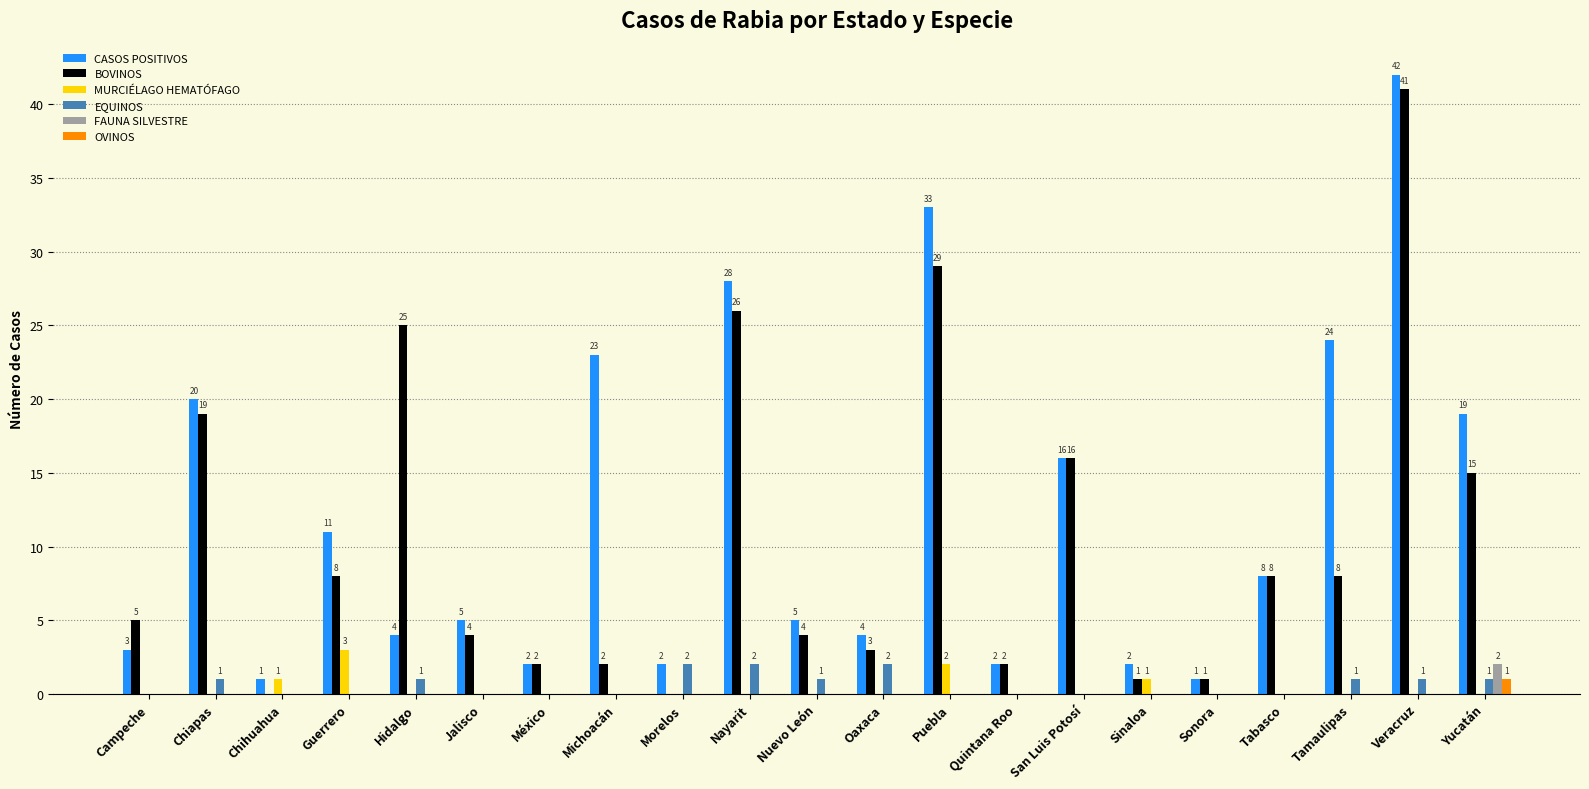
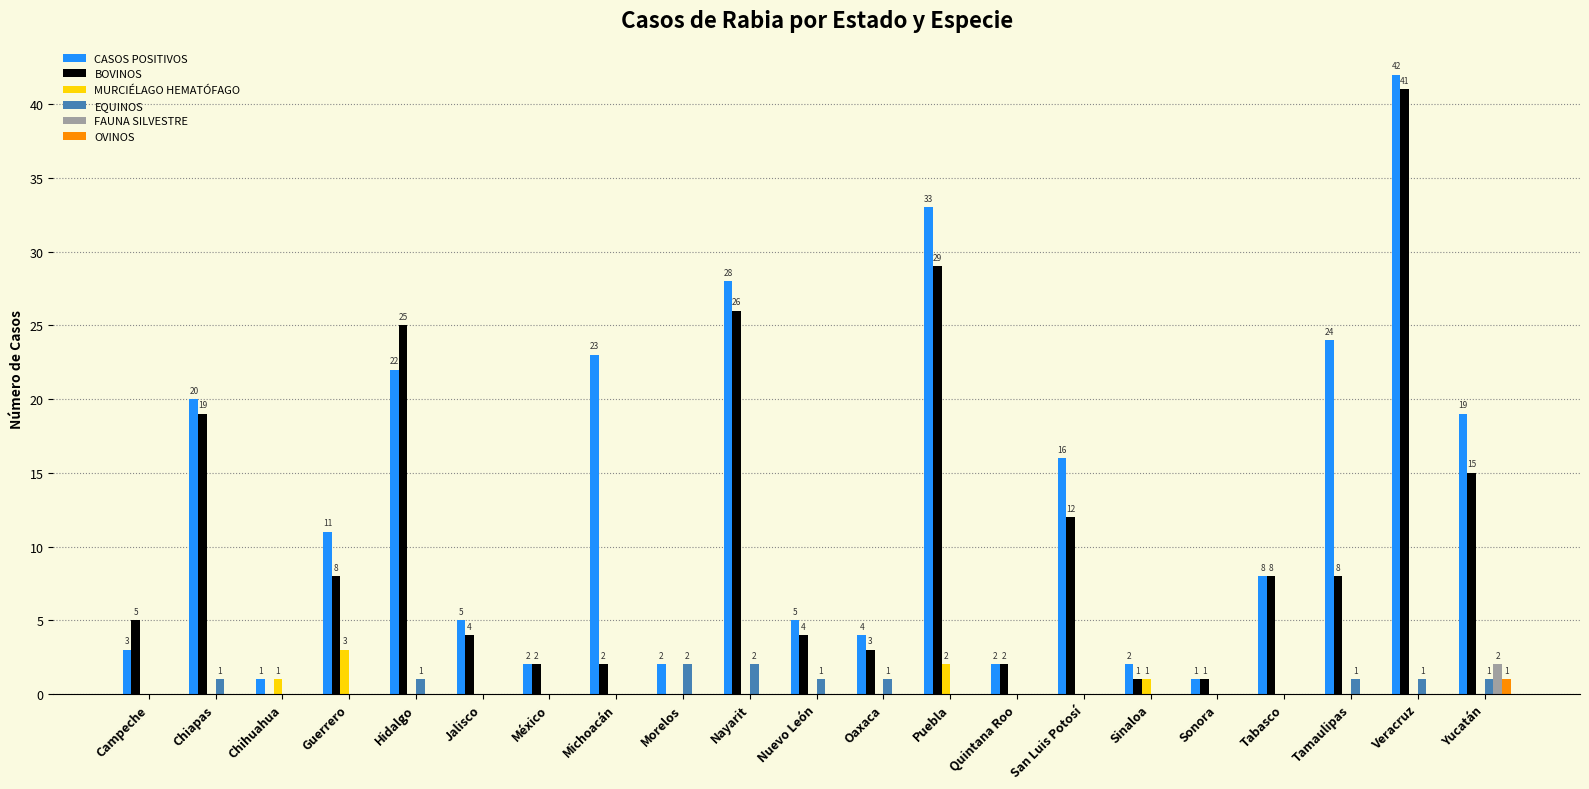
CASOS POSITIVOS, Hidalgo: 4 -> 22
EQUINOS, Oaxaca: 2 -> 1
BOVINOS, San Luis Potosí: 16 -> 12
